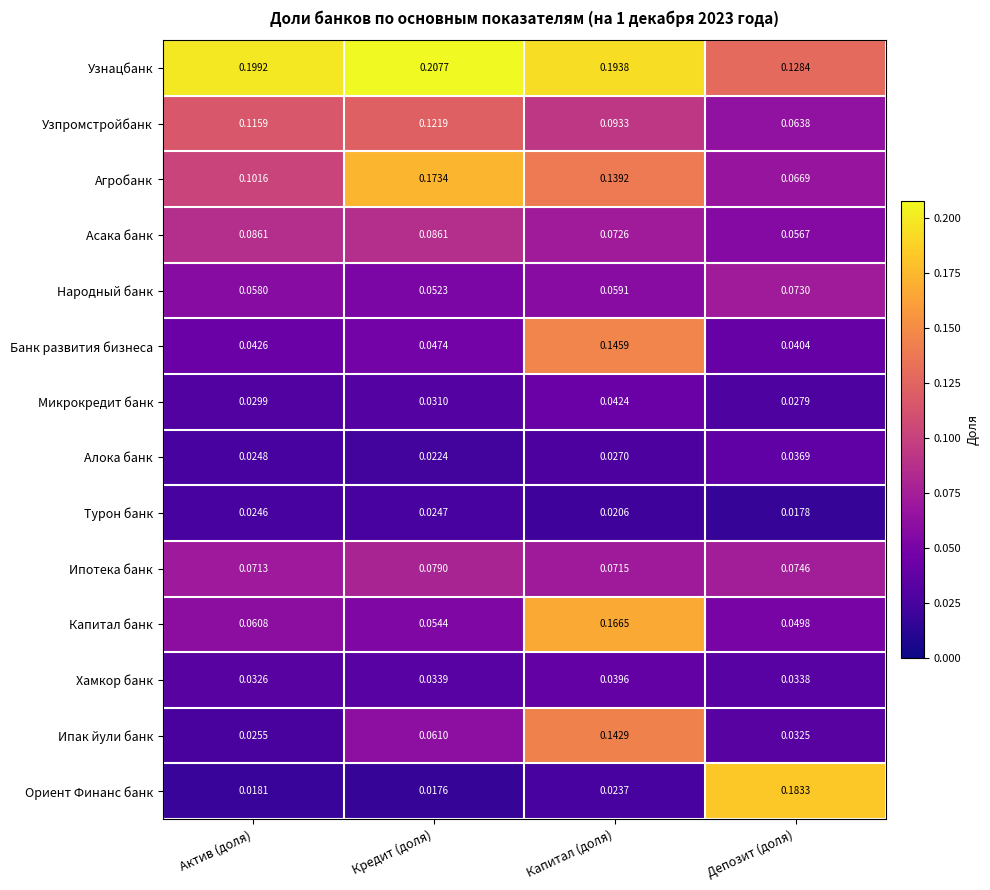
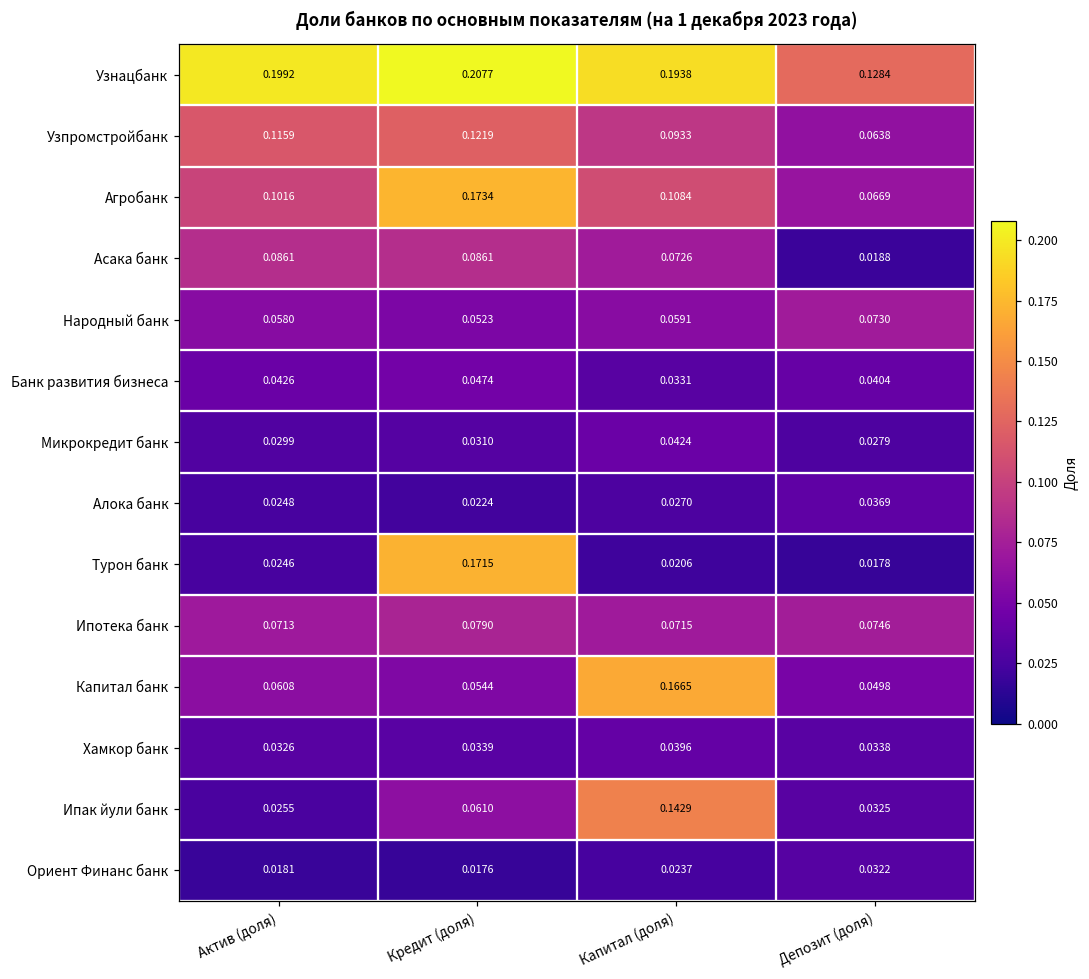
Агробанк, Капитал (доля): 0.1392 -> 0.1084
Асака банк, Депозит (доля): 0.0567 -> 0.0188
Банк развития бизнеса, Капитал (доля): 0.1459 -> 0.0331
Турон банк, Кредит (доля): 0.0247 -> 0.1715
Ориент Финанс банк, Депозит (доля): 0.1833 -> 0.0322
